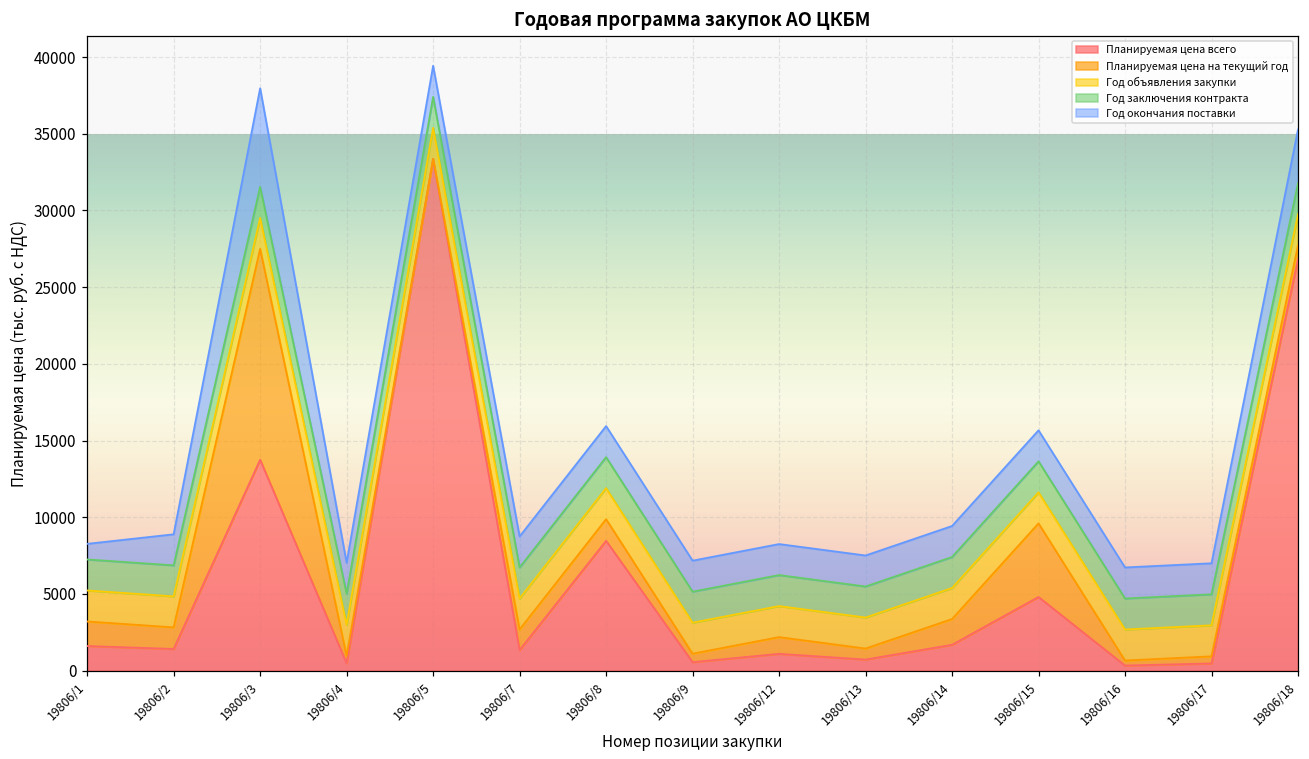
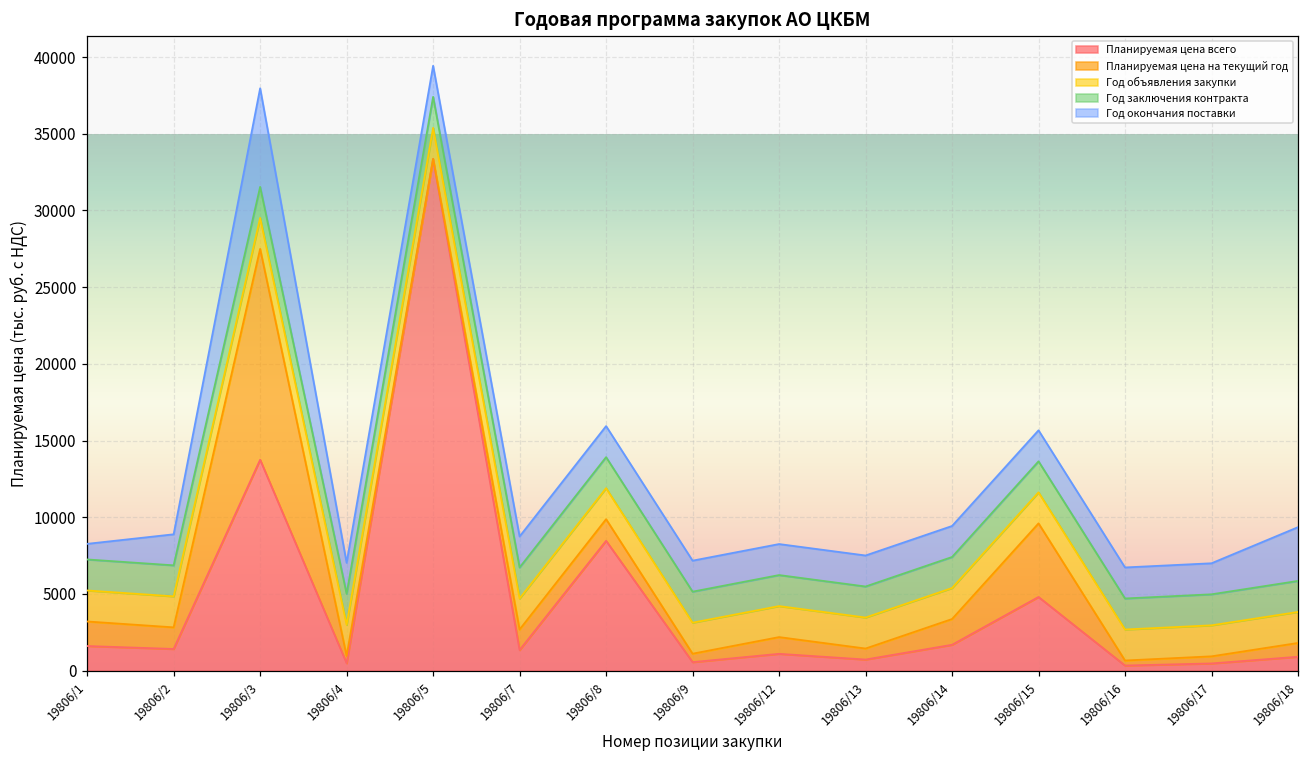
Планируемая цена всего, 19806/18: 26800 -> 900
